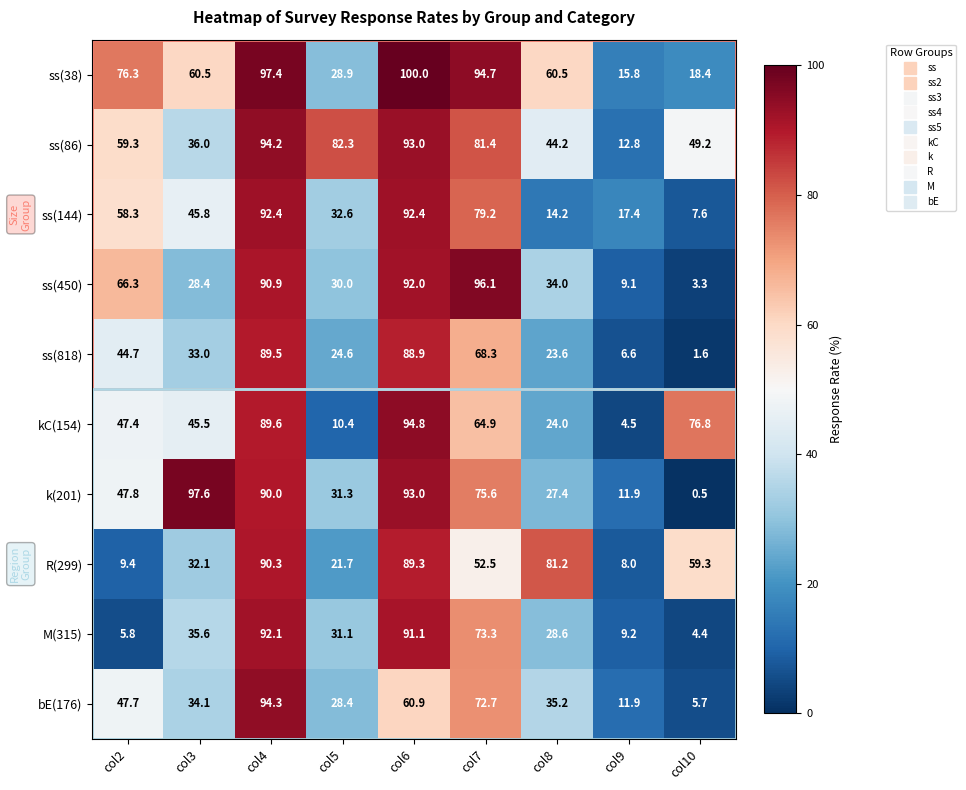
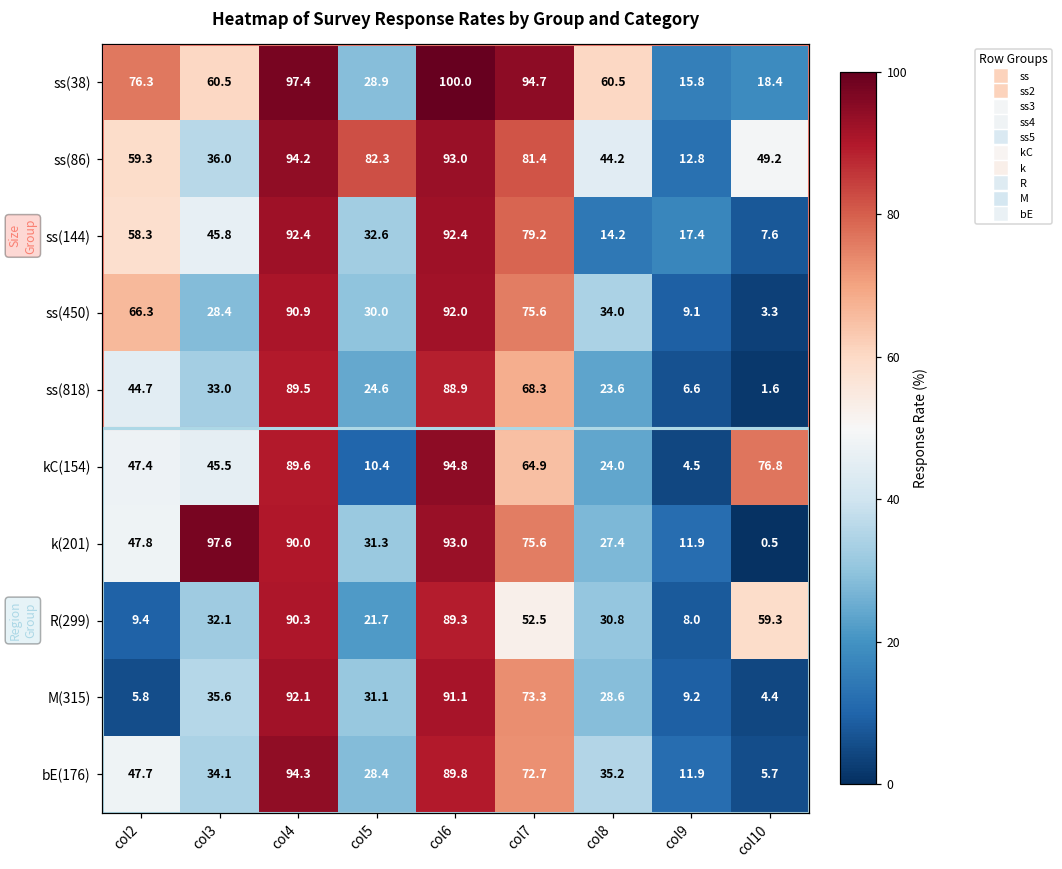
ss(450), col7: 96.1 -> 75.6
R(299), col8: 81.2 -> 30.8
bE(176), col6: 60.9 -> 89.8
